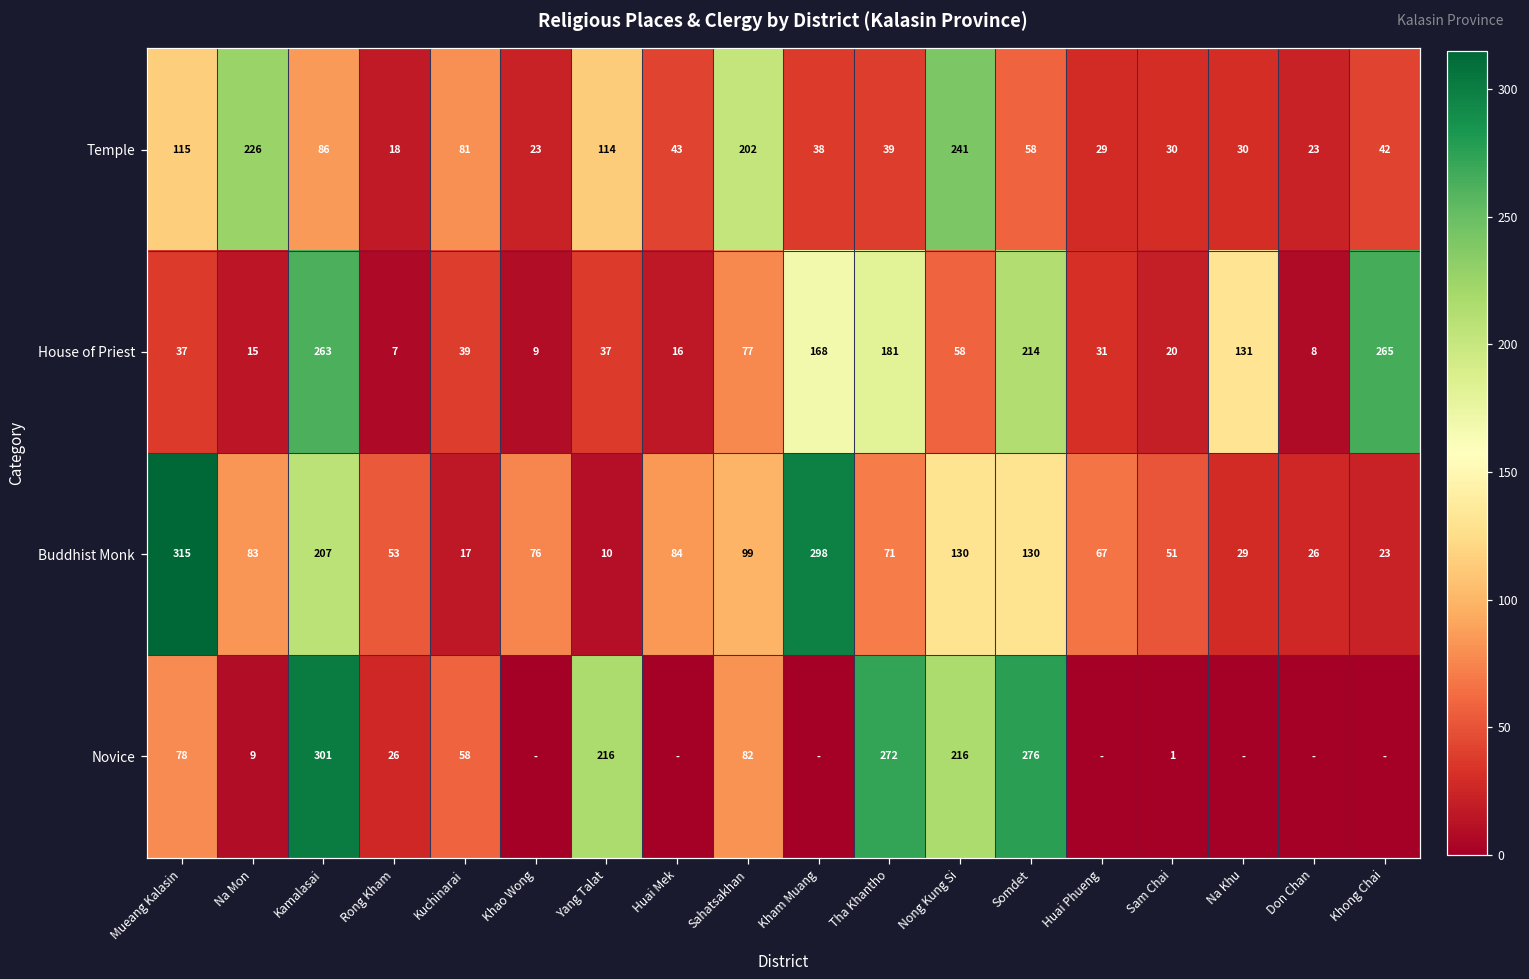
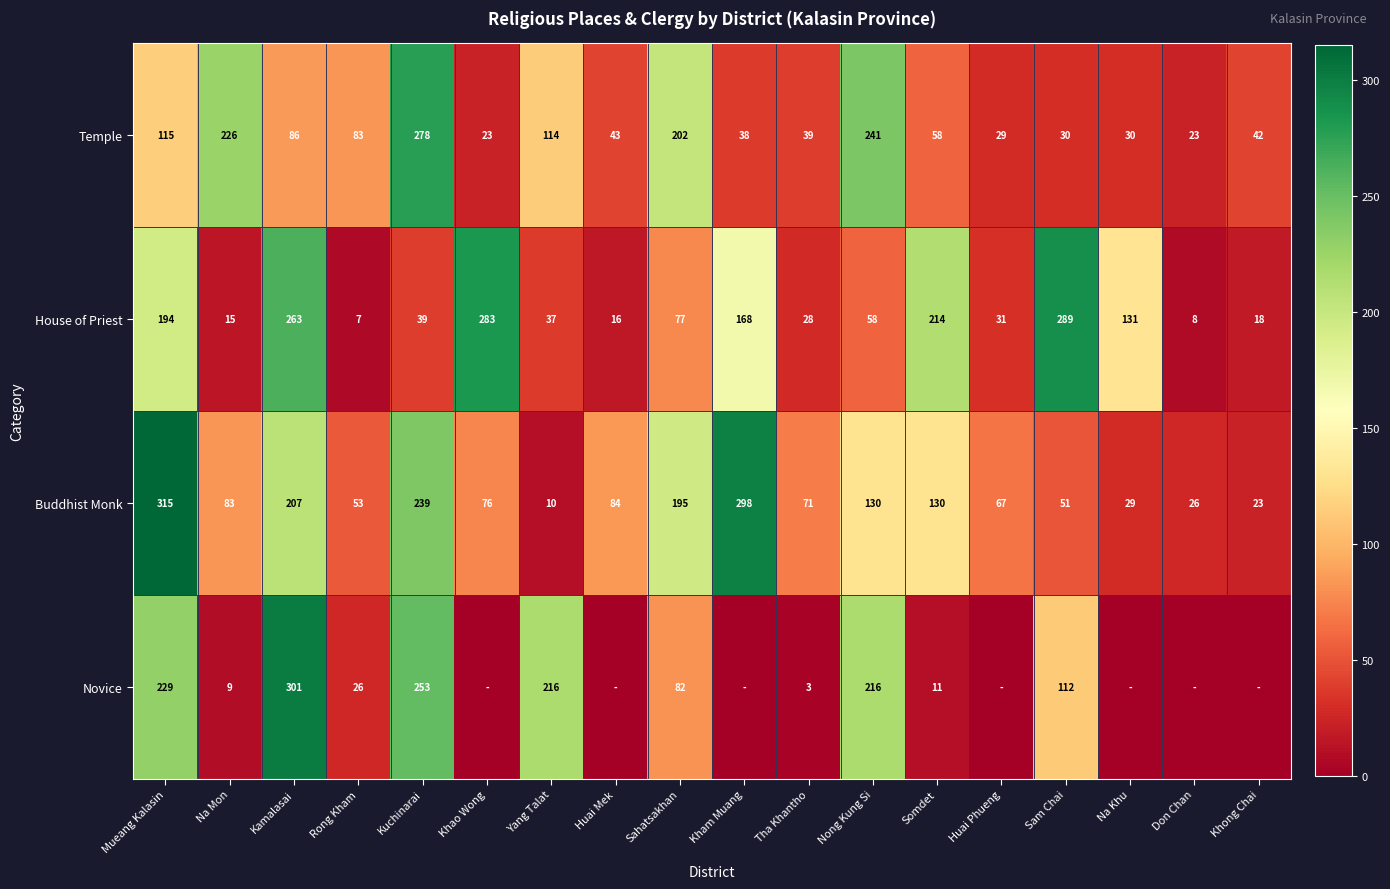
Temple, Rong Kham: 18 -> 83
Temple, Kuchinarai: 81 -> 278
House of Priest, Mueang Kalasin: 37 -> 194
House of Priest, Khao Wong: 9 -> 283
House of Priest, Tha Khantho: 181 -> 28
House of Priest, Sam Chai: 20 -> 289
House of Priest, Khong Chai: 265 -> 18
Buddhist Monk, Kuchinarai: 17 -> 239
Buddhist Monk, Sahatsakhan: 99 -> 195
Novice, Mueang Kalasin: 78 -> 229
Novice, Kuchinarai: 58 -> 253
Novice, Tha Khantho: 272 -> 3
Novice, Somdet: 276 -> 11
Novice, Sam Chai: 1 -> 112
